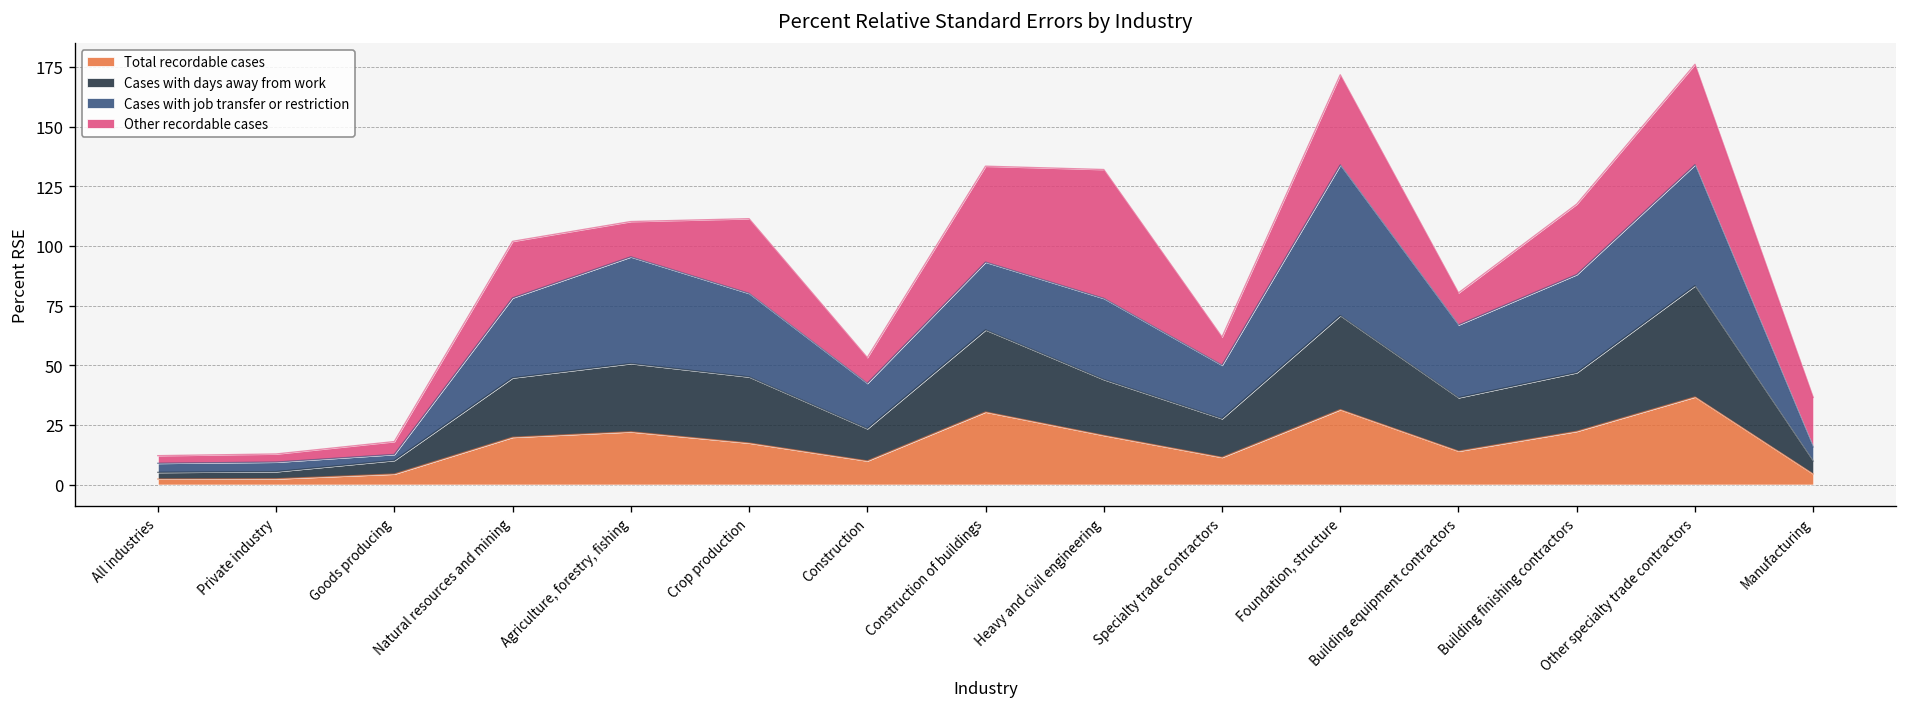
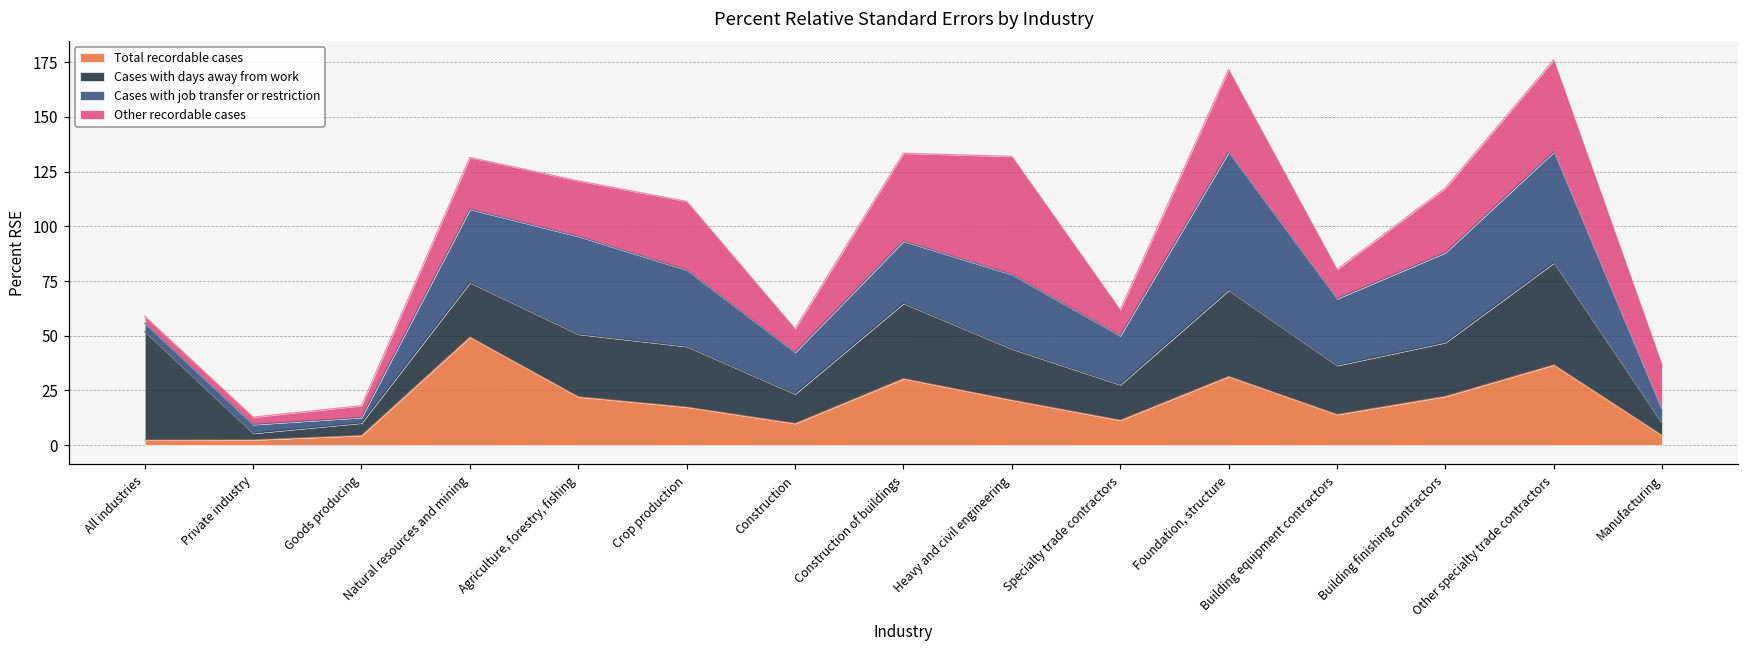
Cases with days away from work, All industries: 3 -> 50
Total recordable cases, Natural resources and mining: 20 -> 49
Other recordable cases, Agriculture, forestry, fishing: 15 -> 25
